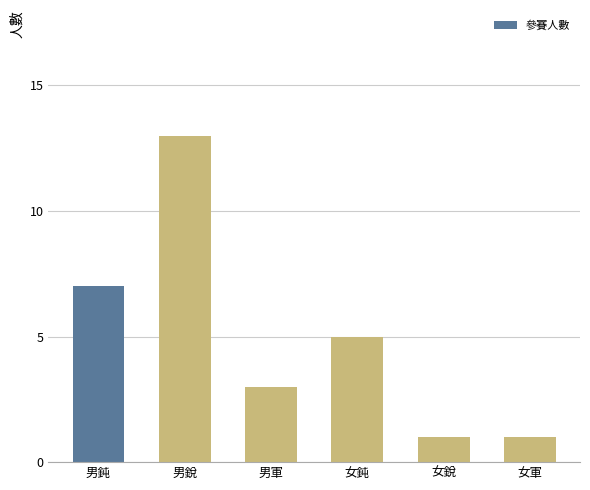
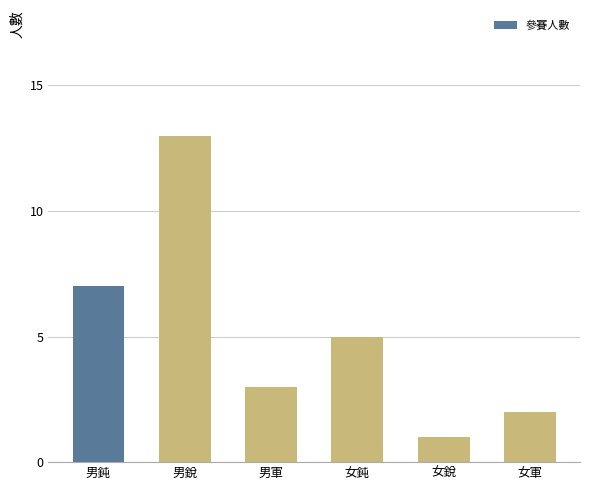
女軍: 1 -> 2
